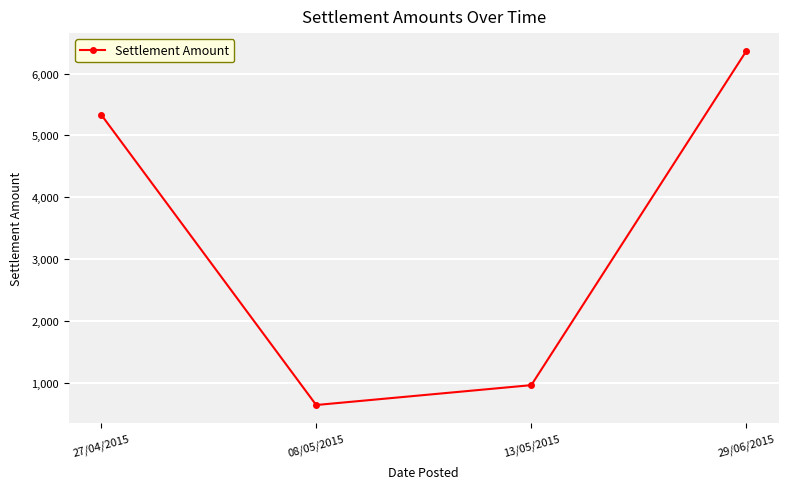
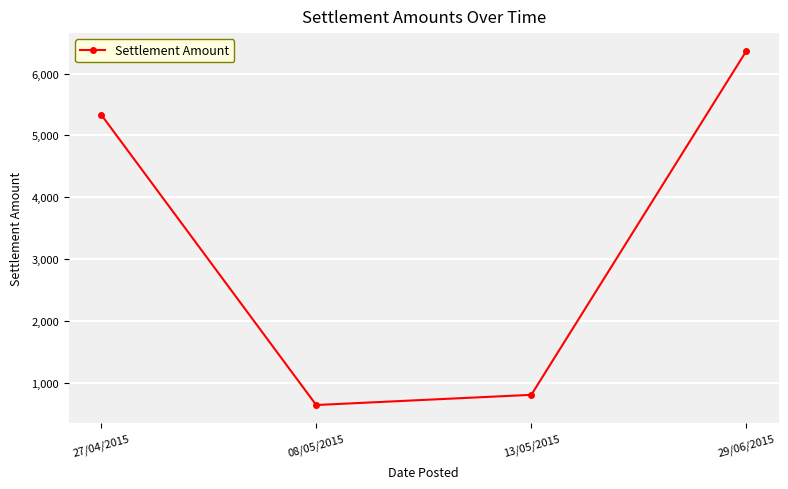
13/05/2015: 1,000 -> 800
